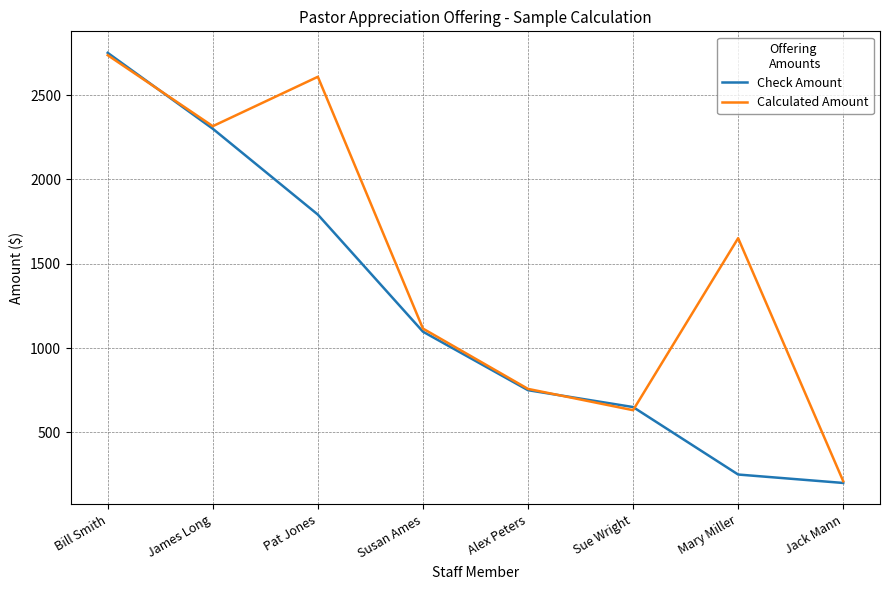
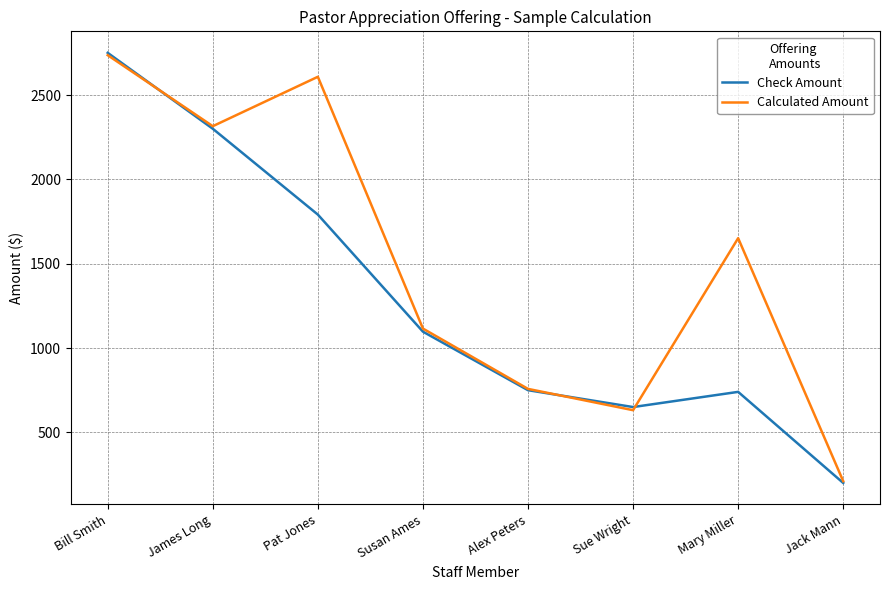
Check Amount, Mary Miller: 250 -> 740
